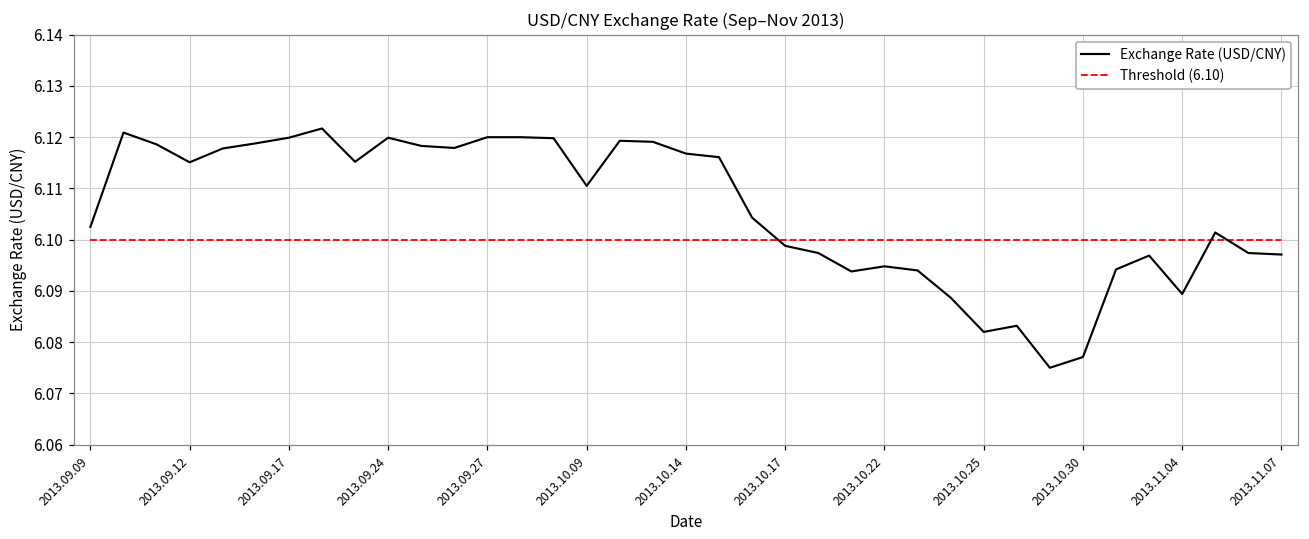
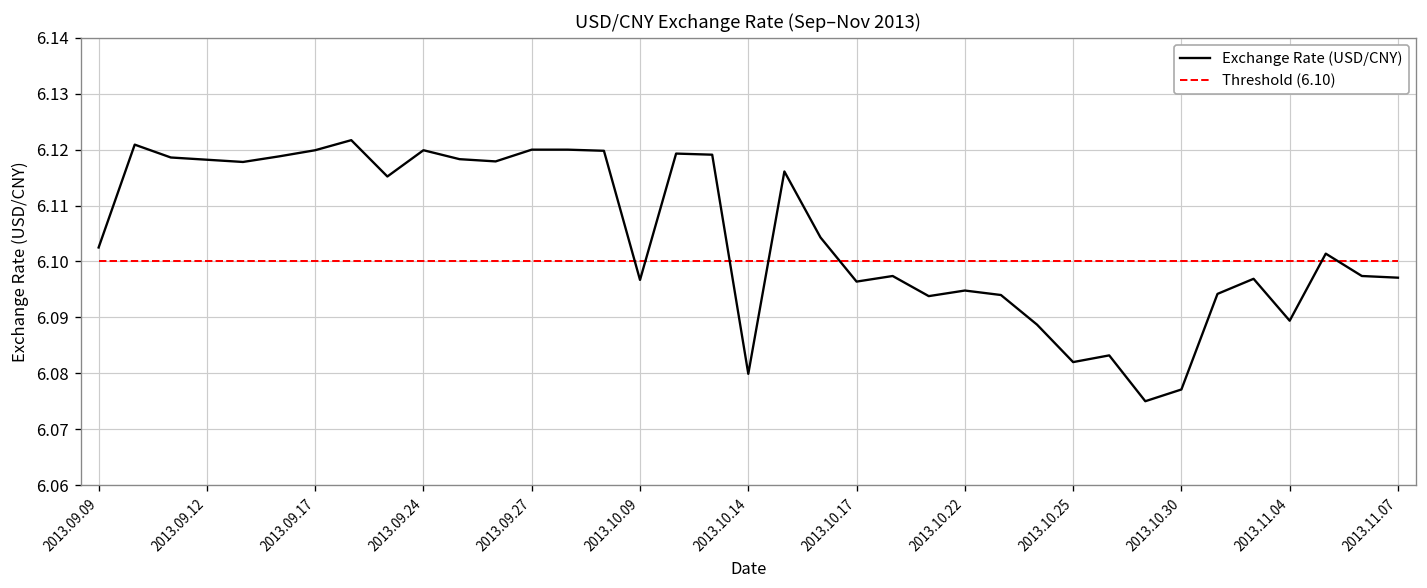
Exchange Rate (USD/CNY), 2013.09.12: 6.115 -> 6.118
Exchange Rate (USD/CNY), 2013.10.09: 6.111 -> 6.097
Exchange Rate (USD/CNY), 2013.10.14: 6.117 -> 6.080
Exchange Rate (USD/CNY), 2013.10.17: 6.099 -> 6.096
